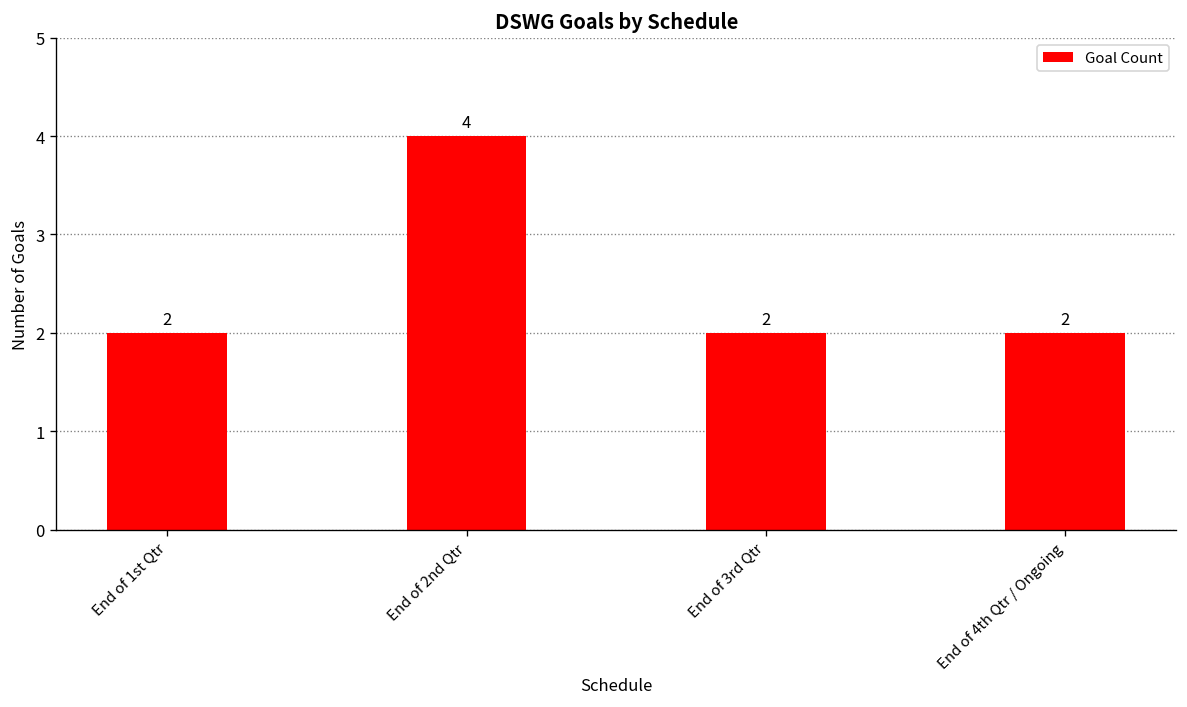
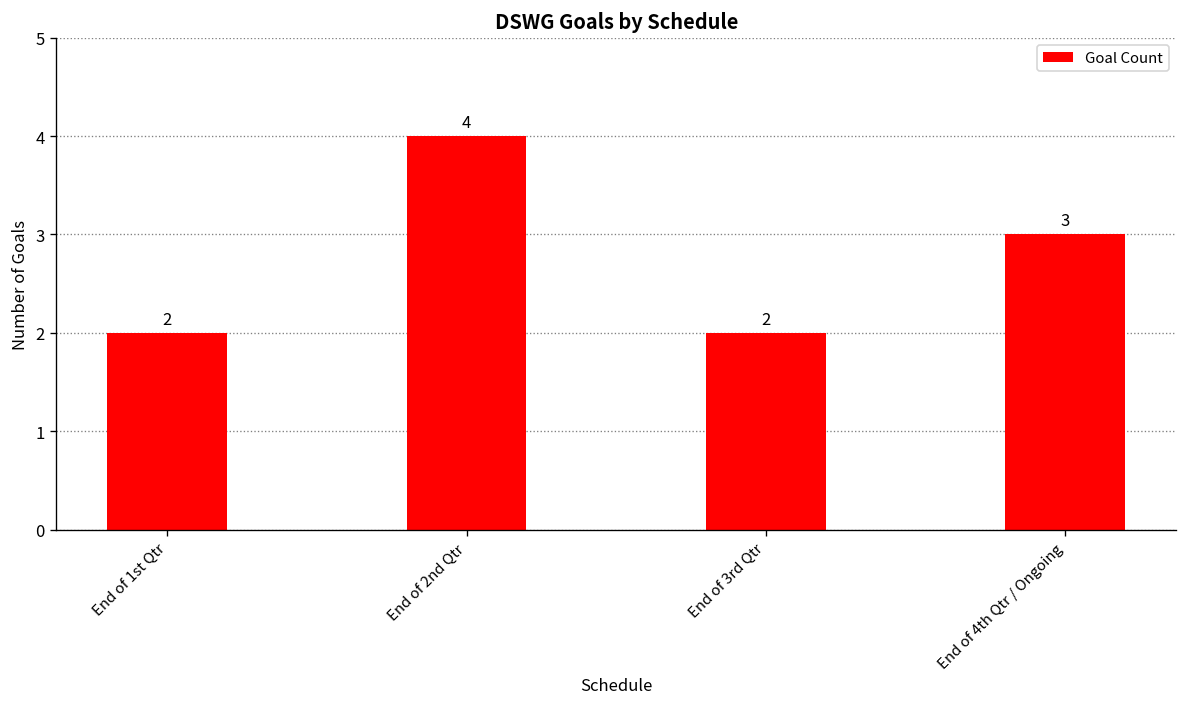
End of 4th Qtr / Ongoing: 2 -> 3
